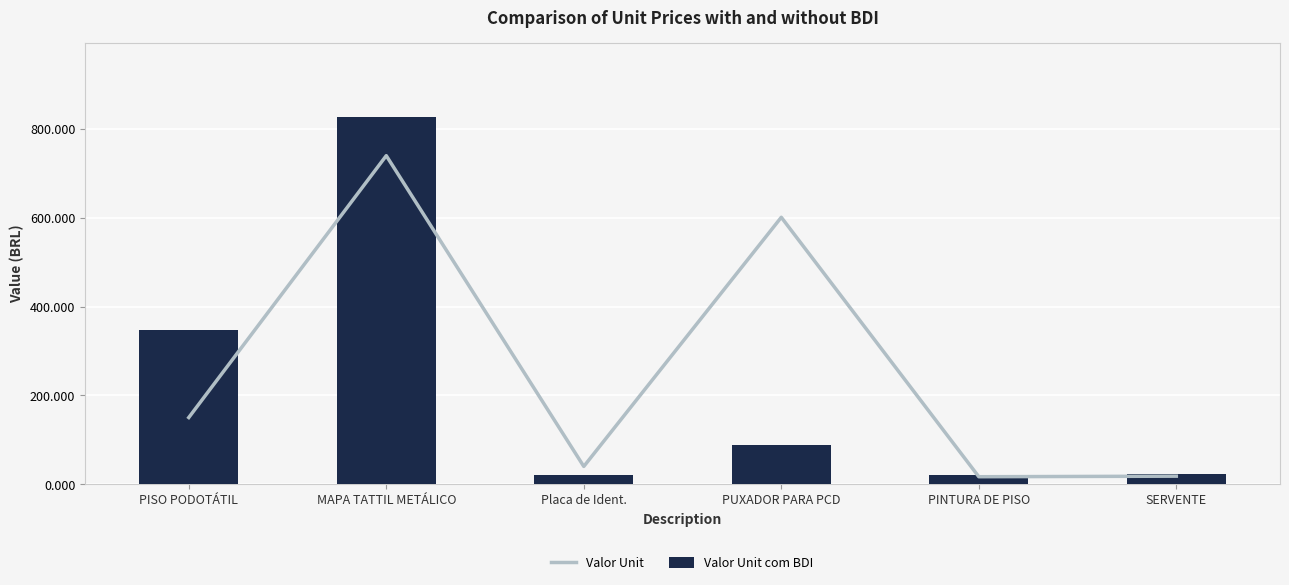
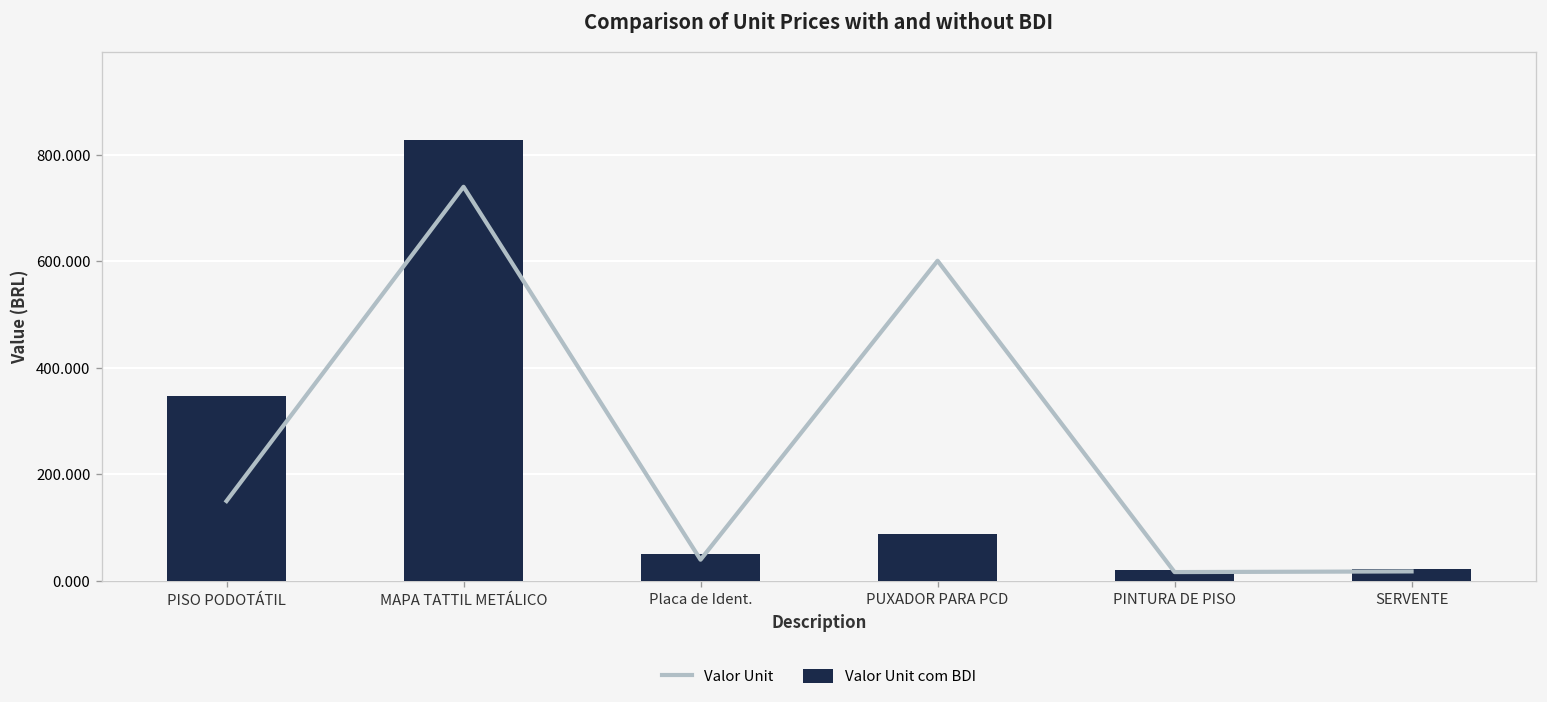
Valor Unit com BDI, Placa de Ident.: 20 -> 50
